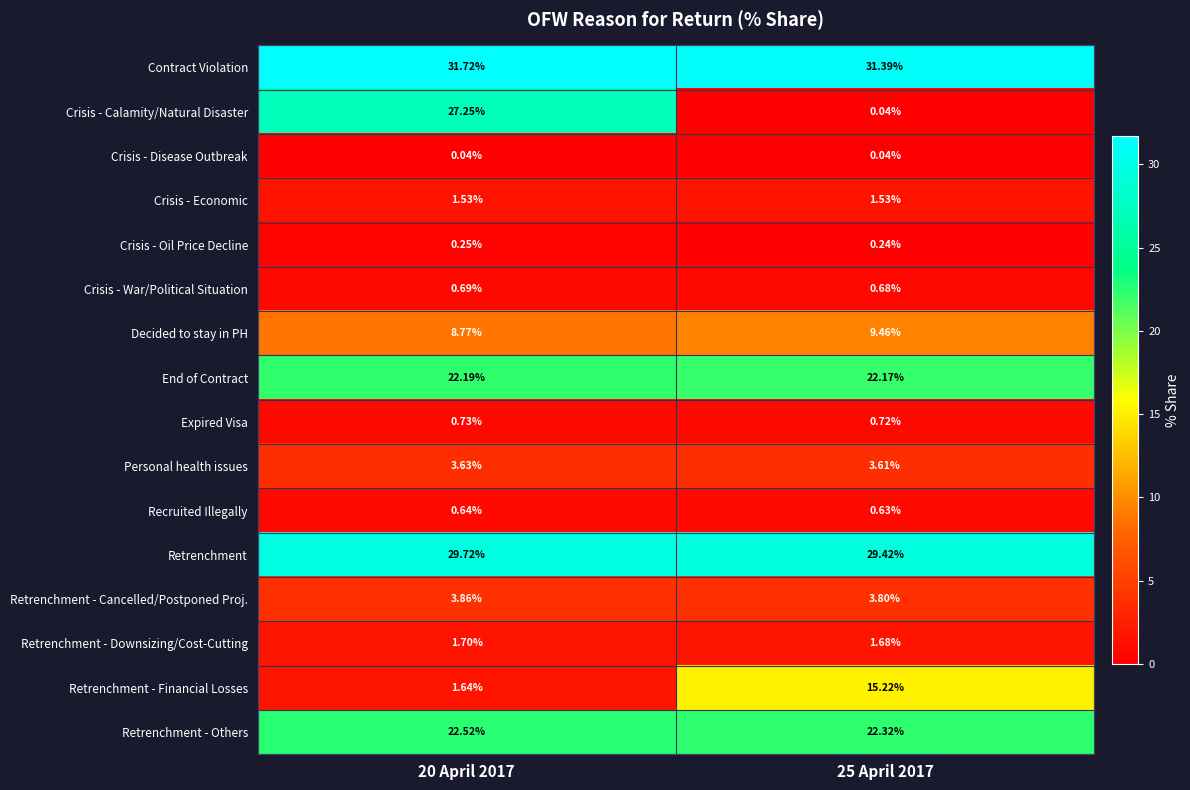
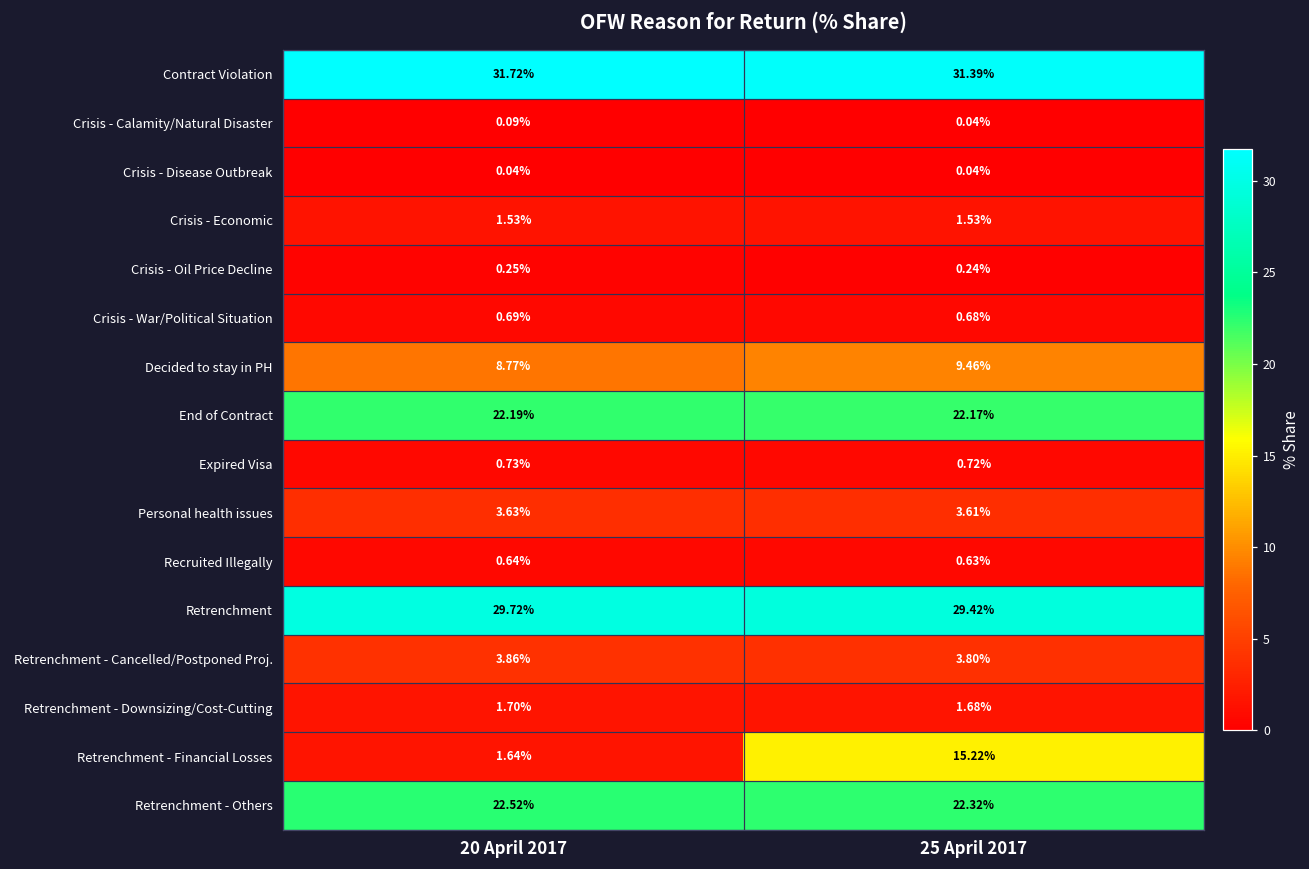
Crisis - Calamity/Natural Disaster, 20 April 2017: 27.25% -> 0.09%
